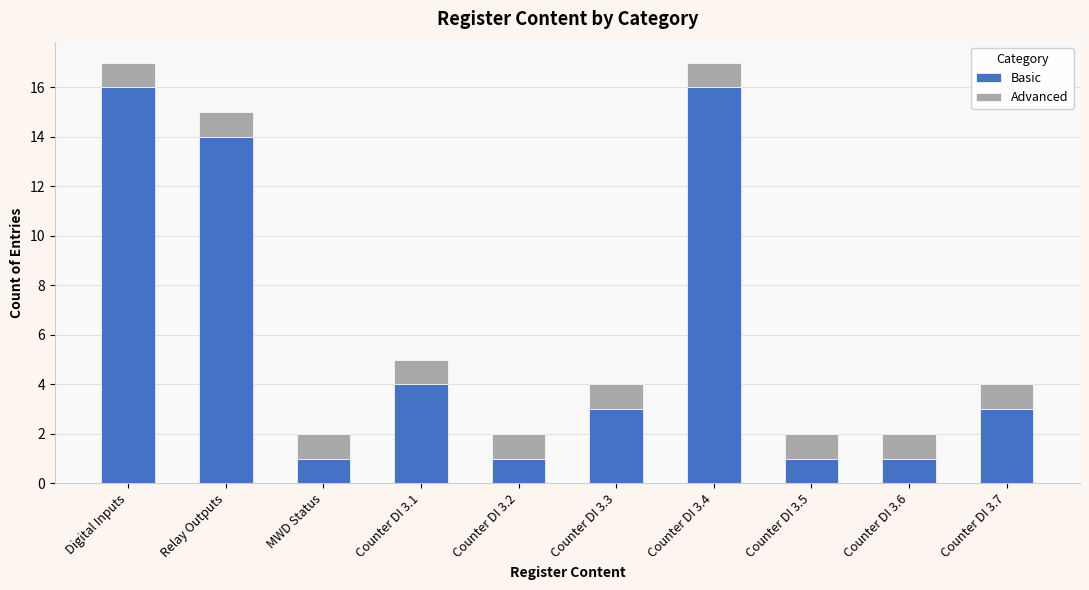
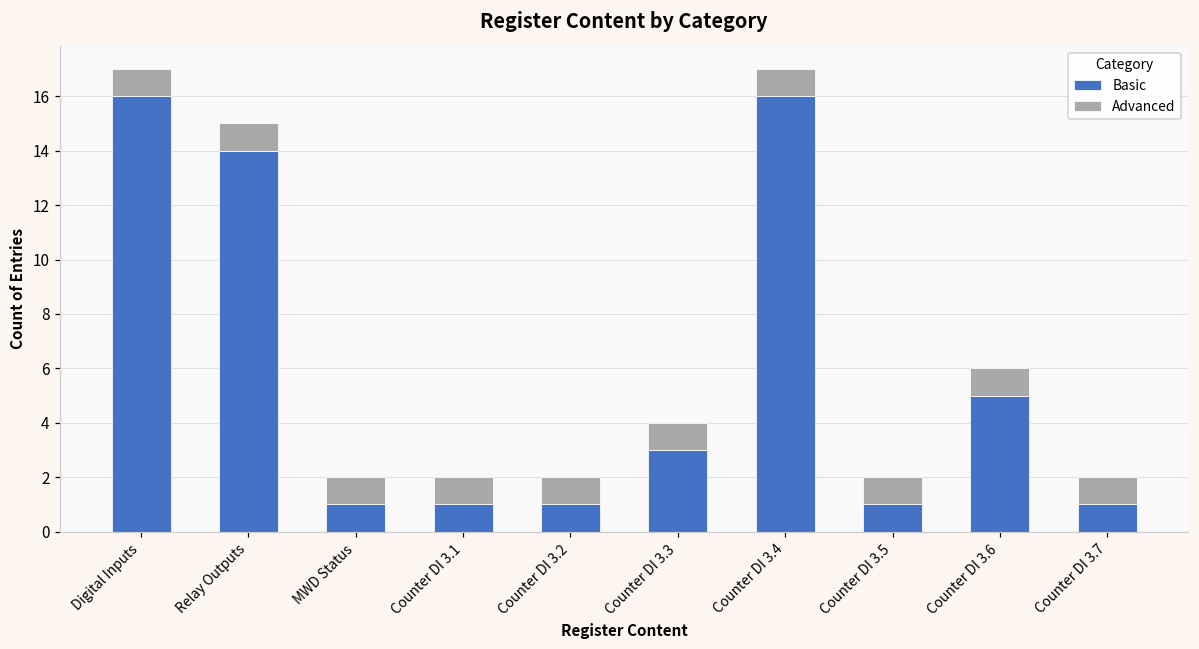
Basic, Counter DI 3.1: 4 -> 1
Basic, Counter DI 3.6: 1 -> 5
Basic, Counter DI 3.7: 3 -> 1
